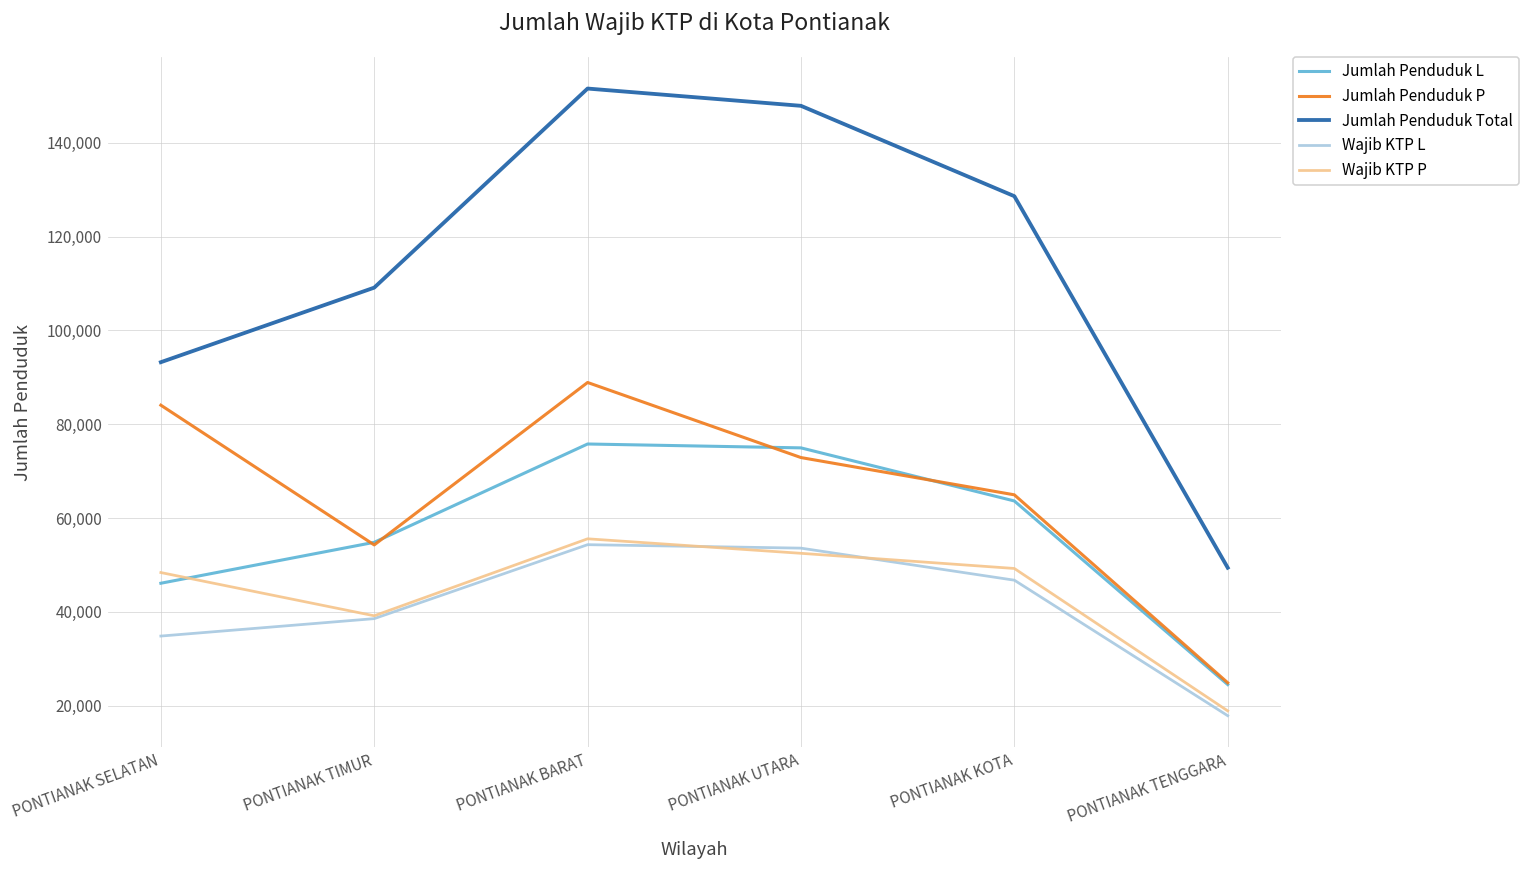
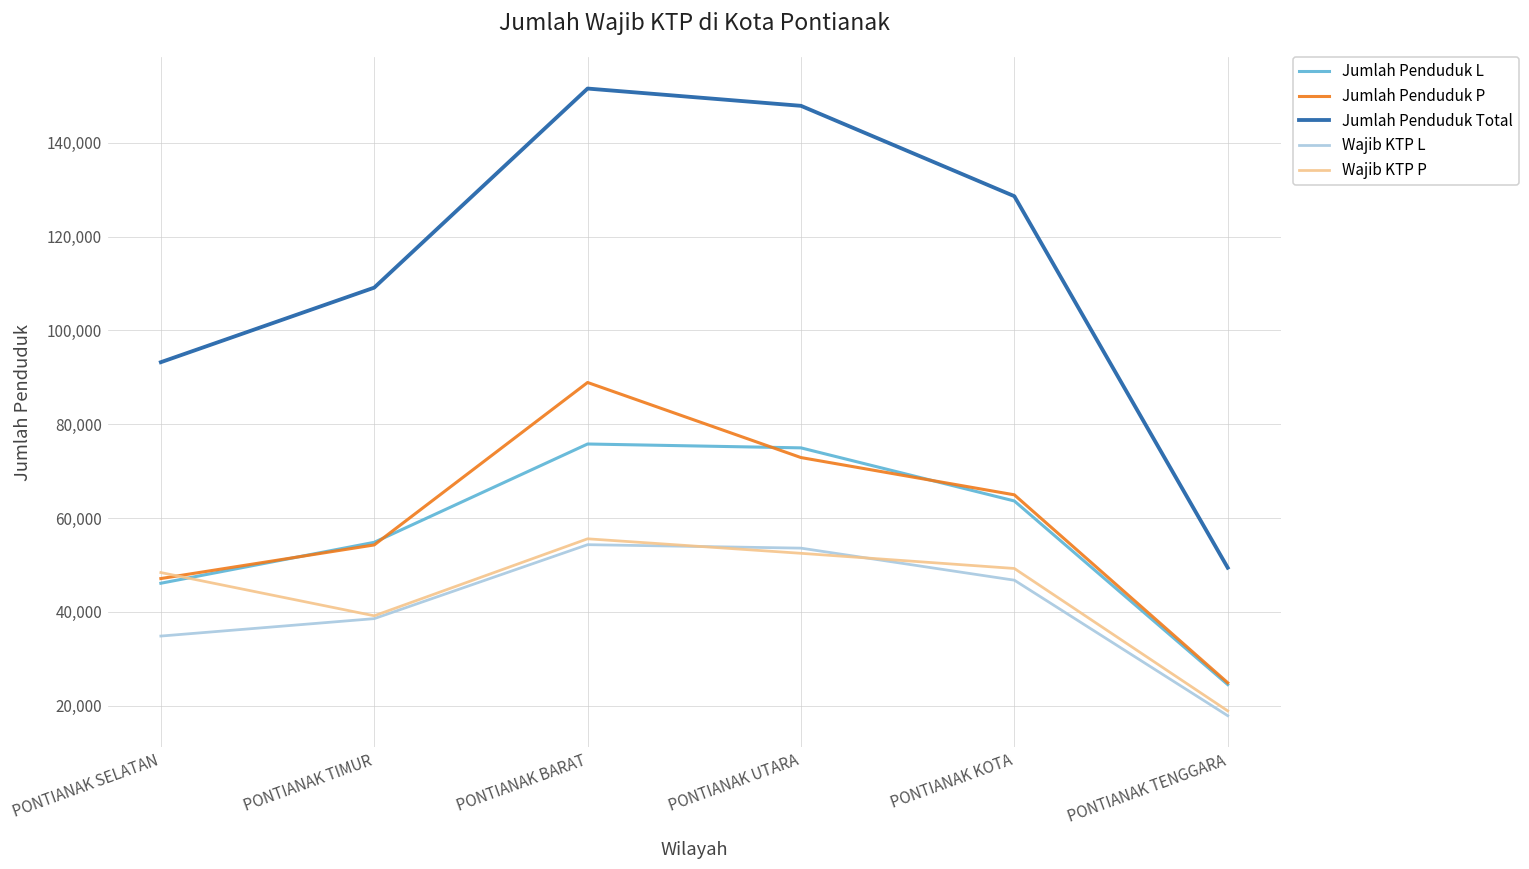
Jumlah Penduduk P, PONTIANAK SELATAN: 84,000 -> 47,000
